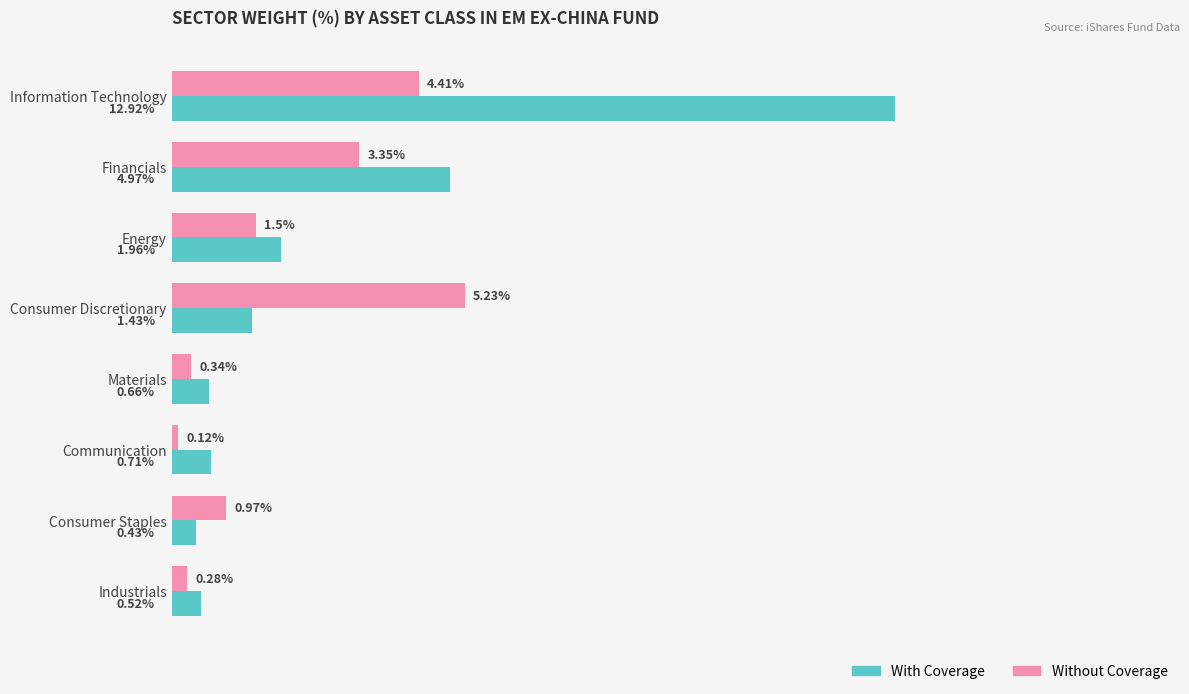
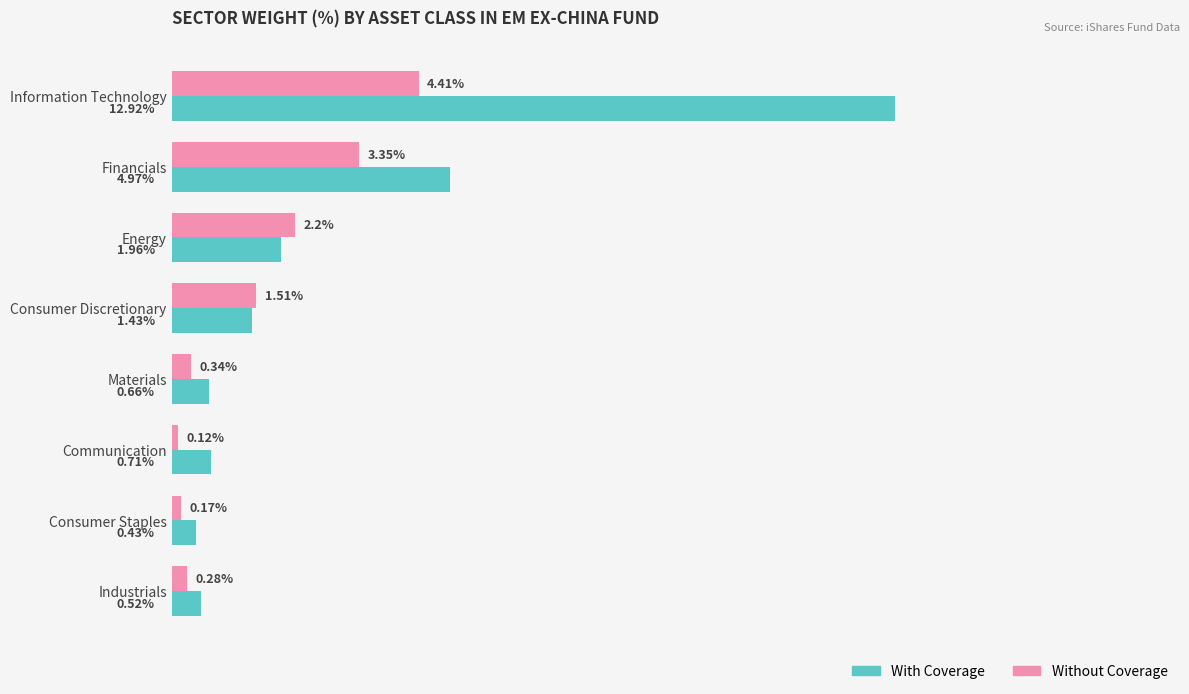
Without Coverage, Energy: 1.5% -> 2.2%
Without Coverage, Consumer Discretionary: 5.23% -> 1.51%
Without Coverage, Consumer Staples: 0.97% -> 0.17%
